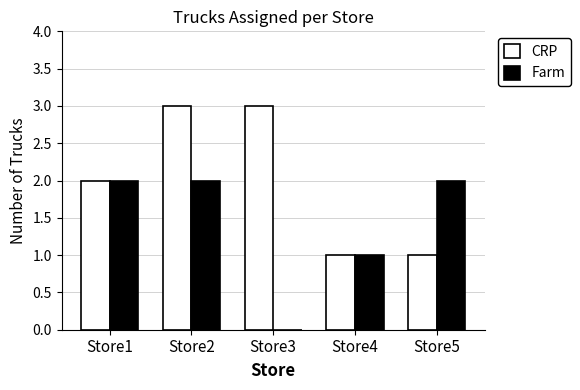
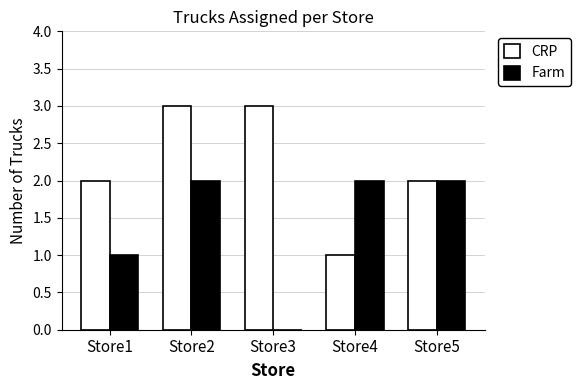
Farm, Store1: 2 -> 1
Farm, Store4: 1 -> 2
CRP, Store5: 1 -> 2
